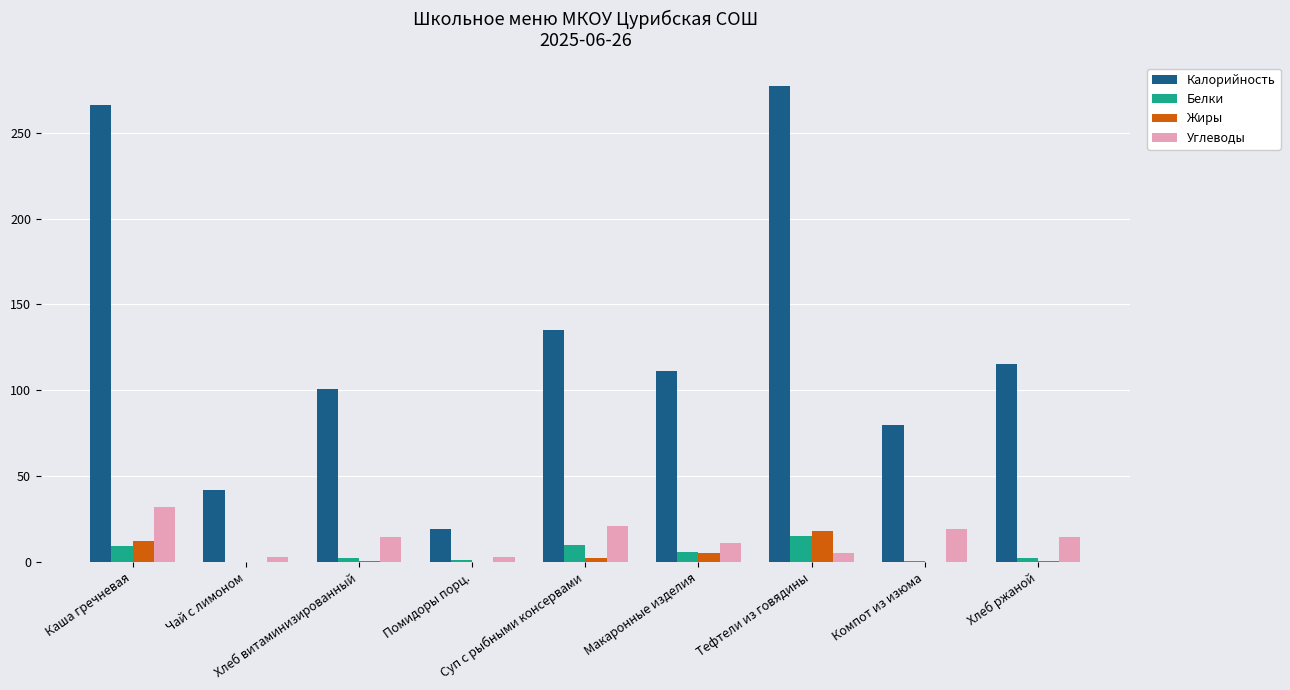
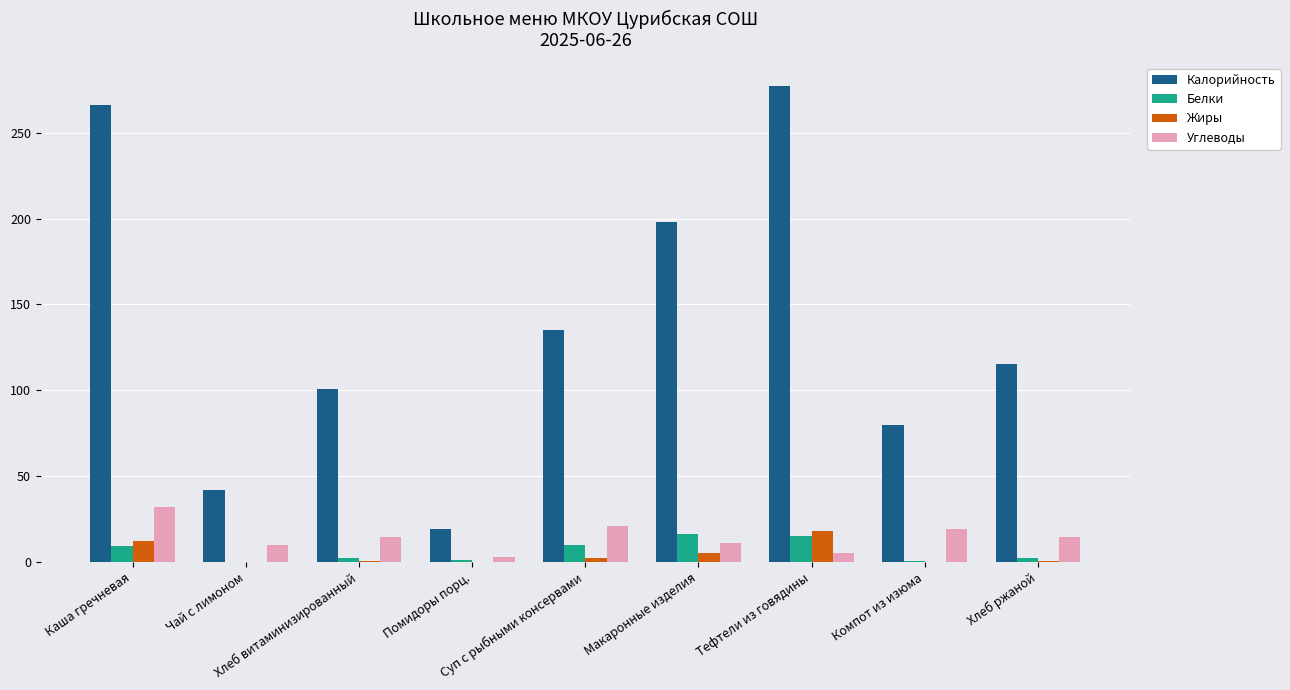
Углеводы, Чай с лимоном: 3 -> 10
Калорийность, Макаронные изделия: 111 -> 198
Белки, Макаронные изделия: 6 -> 16
